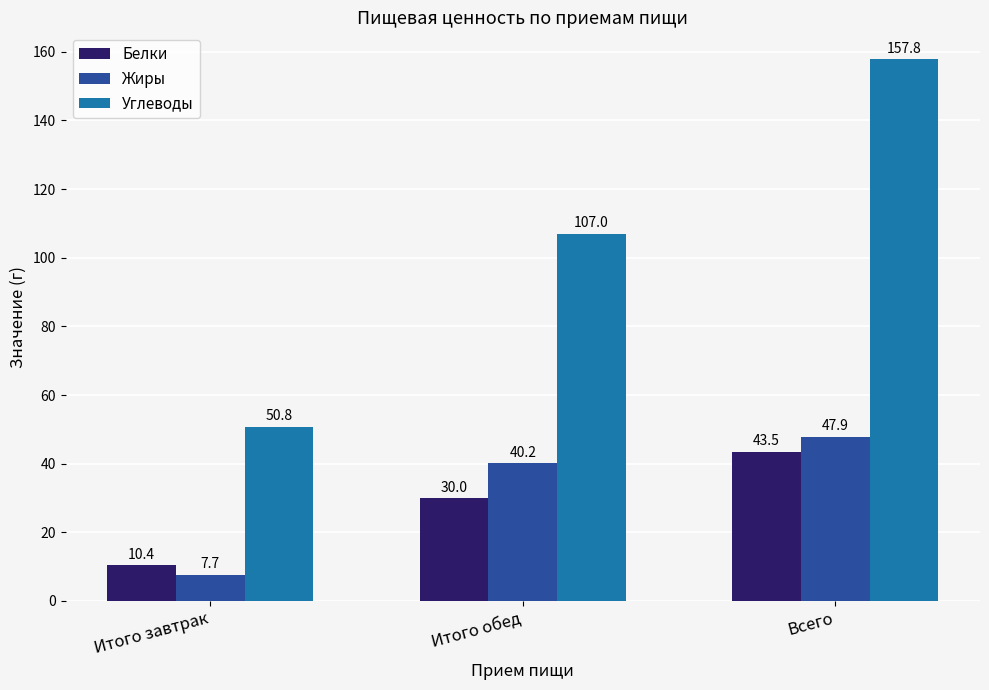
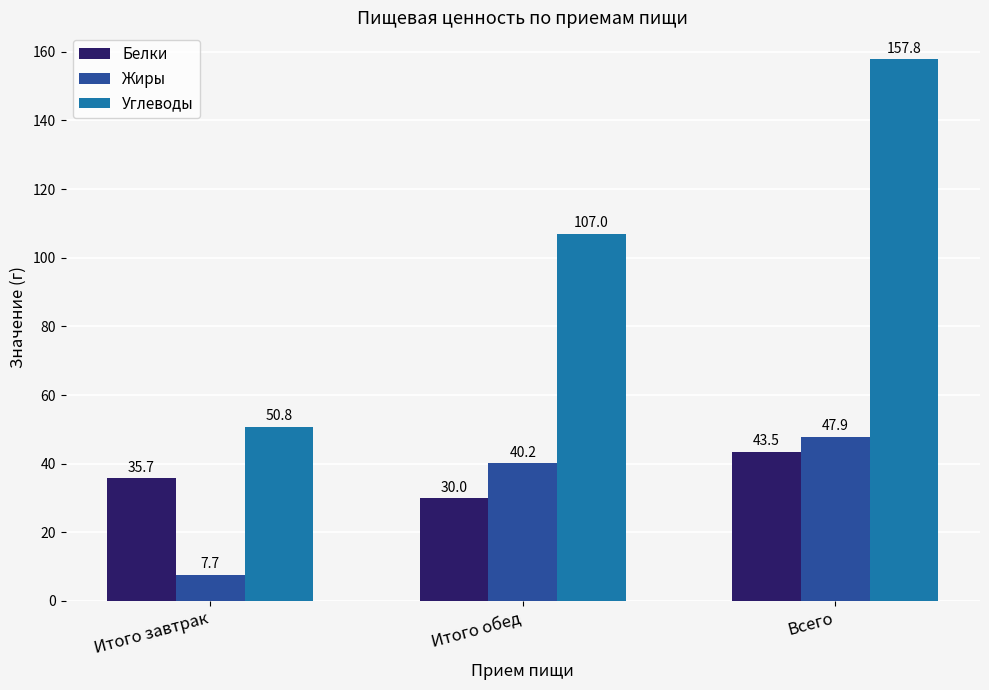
Белки, Итого завтрак: 10.4 -> 35.7
